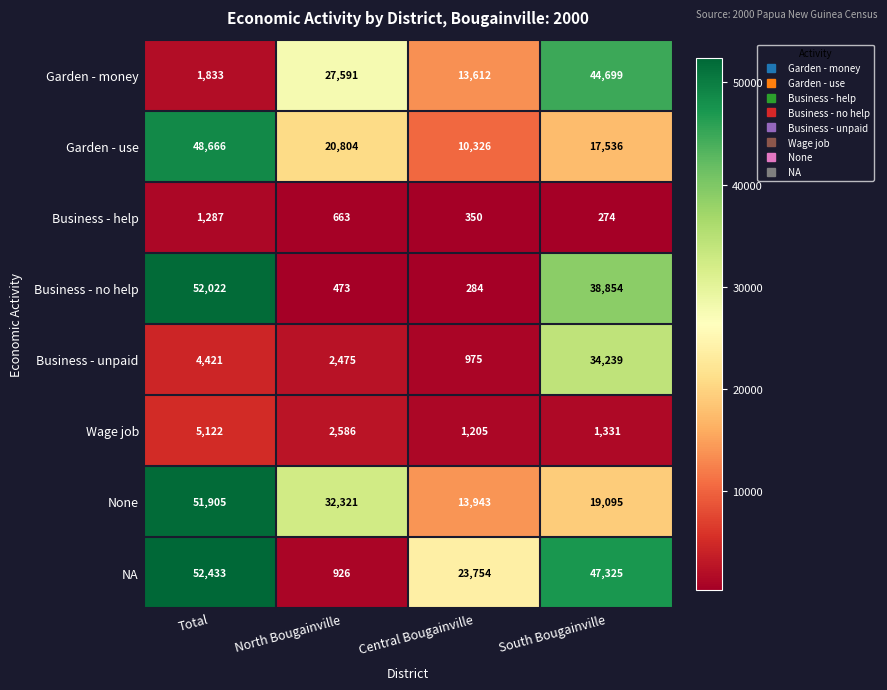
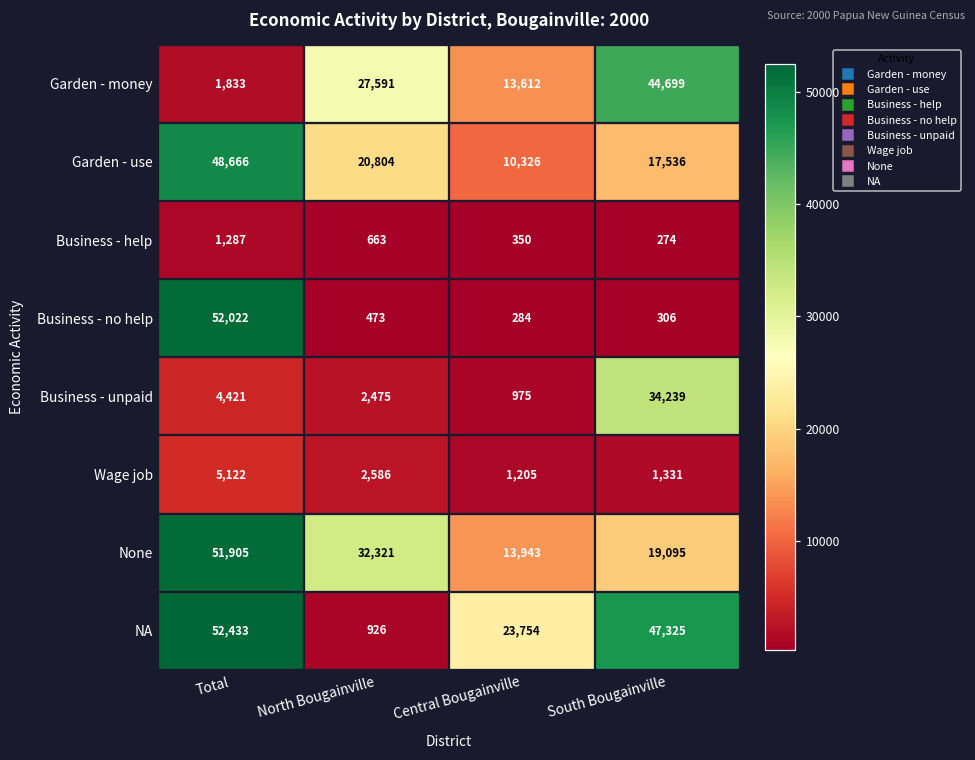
Business - no help, South Bougainville: 38,854 -> 306
